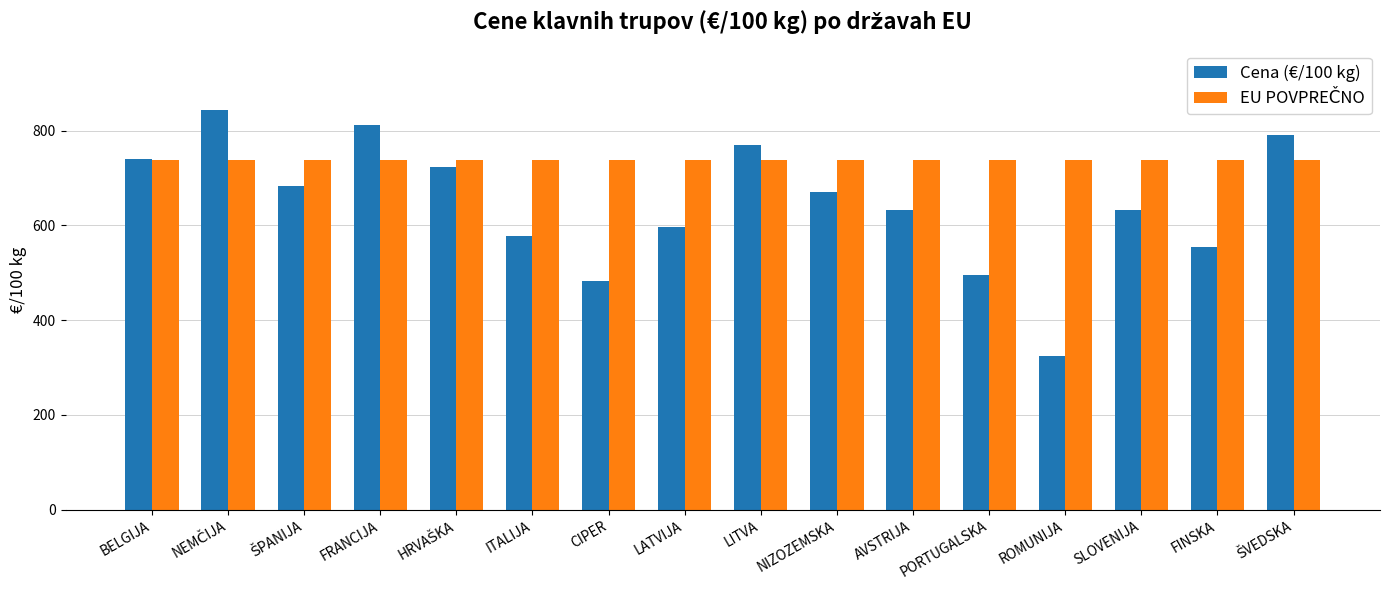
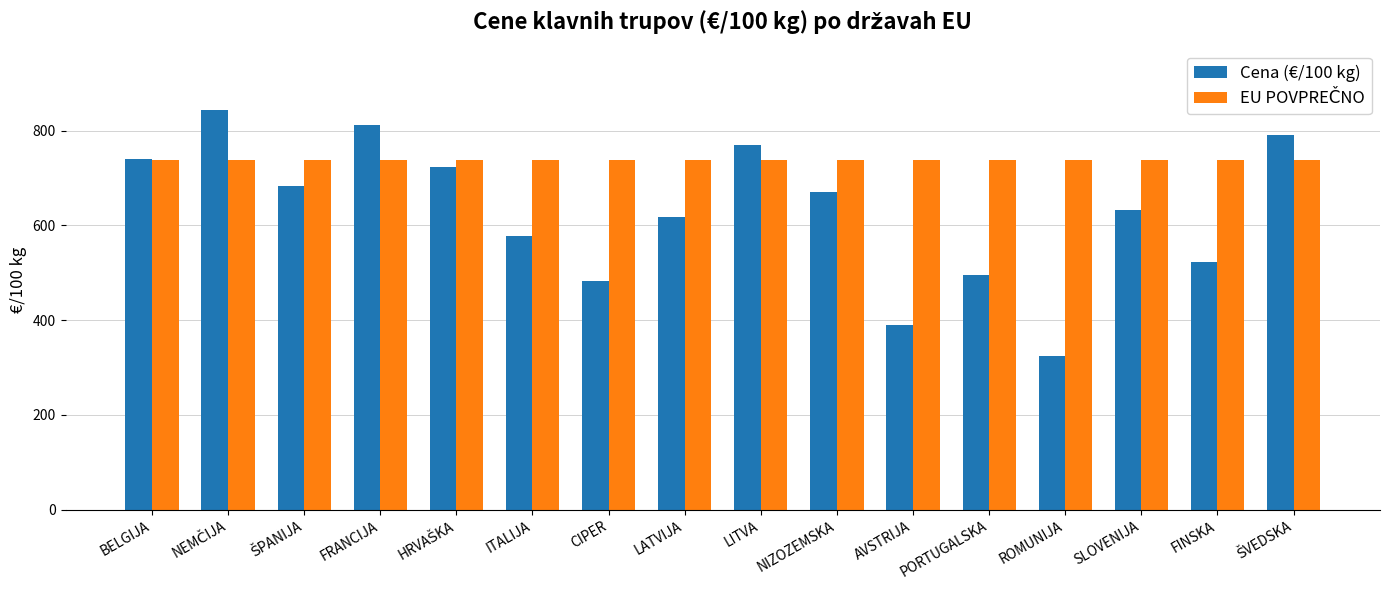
Cena (€/100 kg), LATVIJA: 600 -> 620
Cena (€/100 kg), AVSTRIJA: 630 -> 390
Cena (€/100 kg), FINSKA: 550 -> 520
